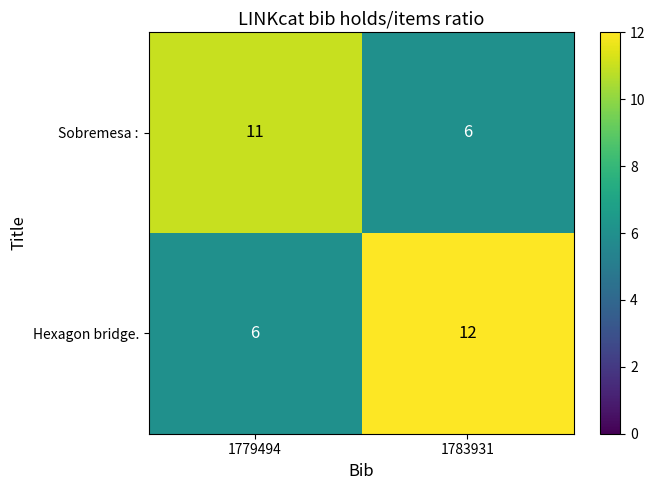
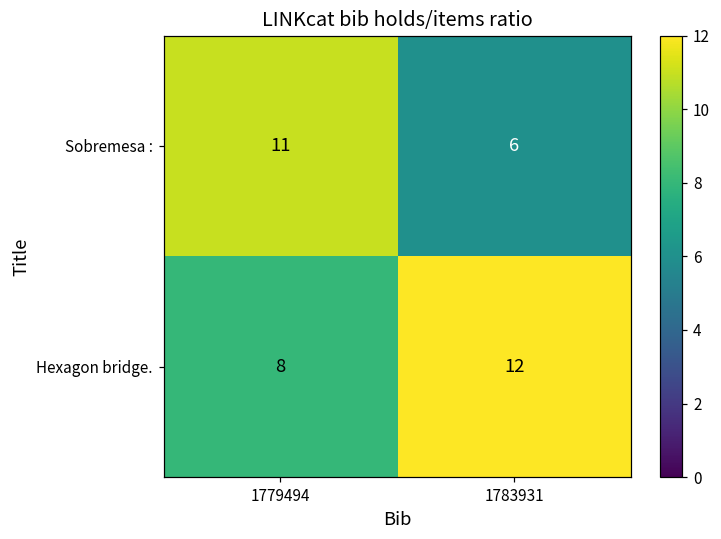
Hexagon bridge., 1779494: 6 -> 8
